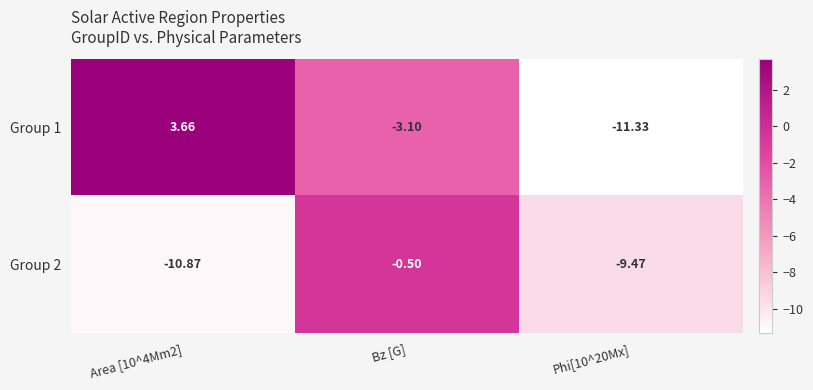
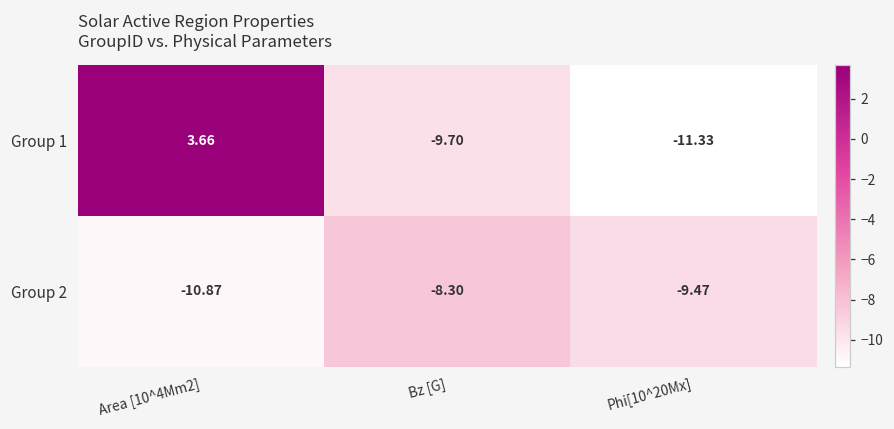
Group 1, Bz [G]: -3.10 -> -9.70
Group 2, Bz [G]: -0.50 -> -8.30
